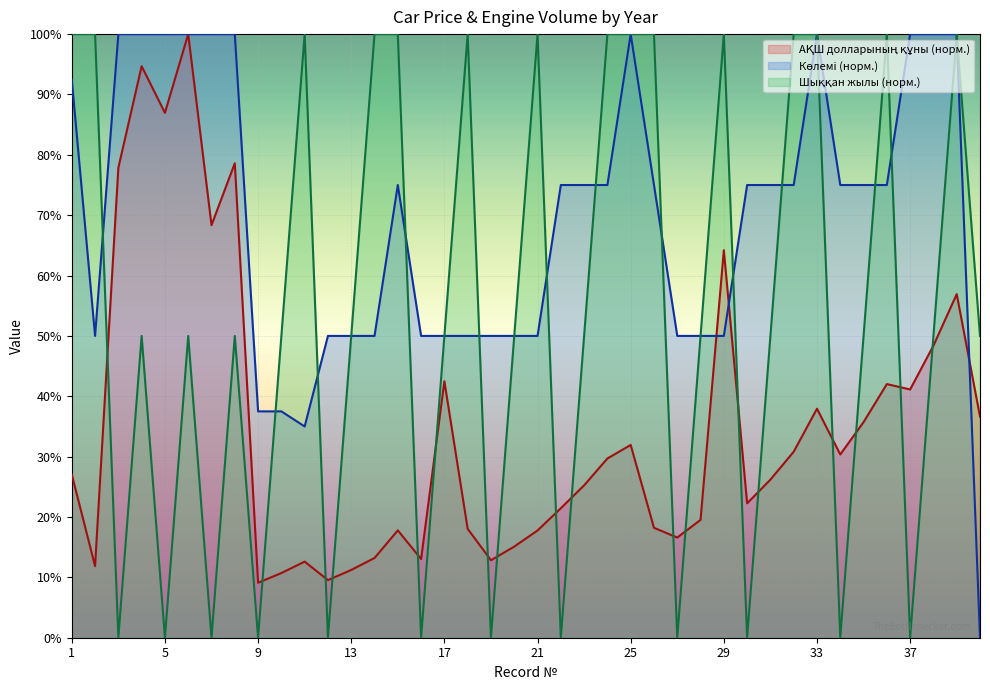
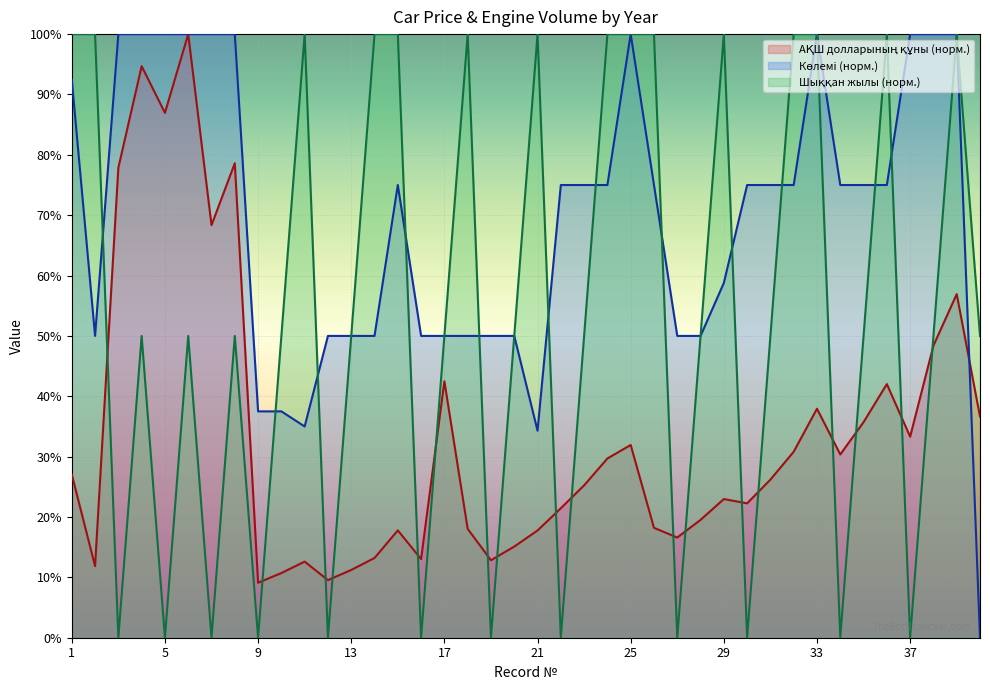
Көлемі (норм.), 21: 50% -> 34%
АҚШ долларының құны (норм.), 29: 64% -> 23%
Көлемі (норм.), 29: 50% -> 59%
АҚШ долларының құны (норм.), 37: 41% -> 33%
